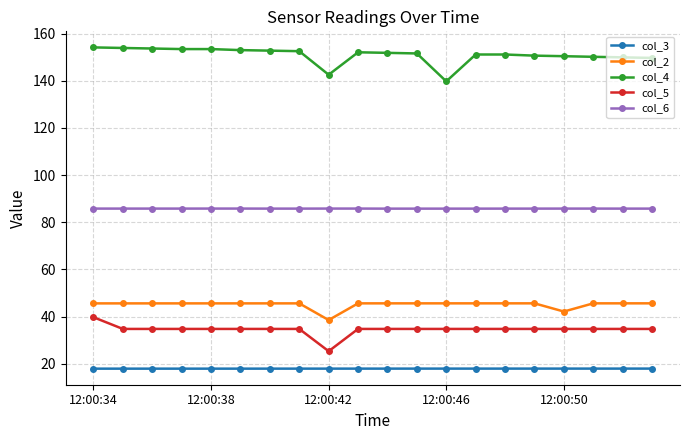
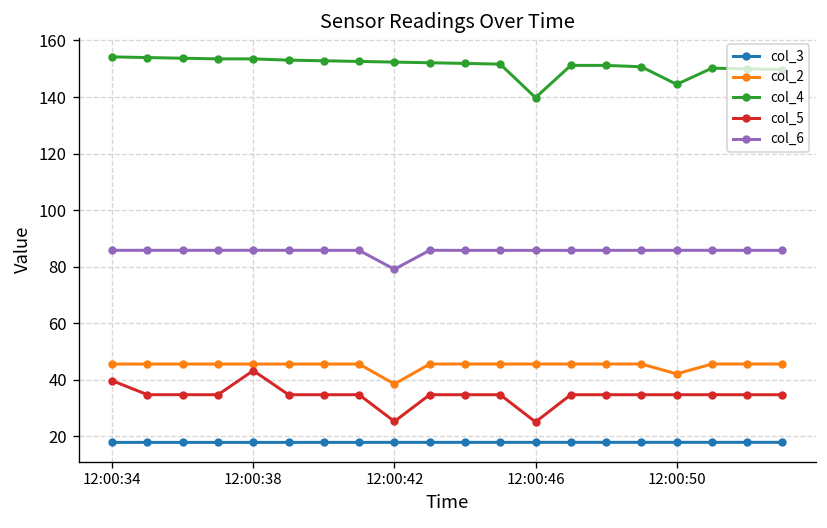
col_5, 12:00:38: 35 -> 43
col_4, 12:00:42: 143 -> 152
col_6, 12:00:42: 86 -> 79
col_5, 12:00:46: 35 -> 25
col_4, 12:00:50: 150 -> 144
